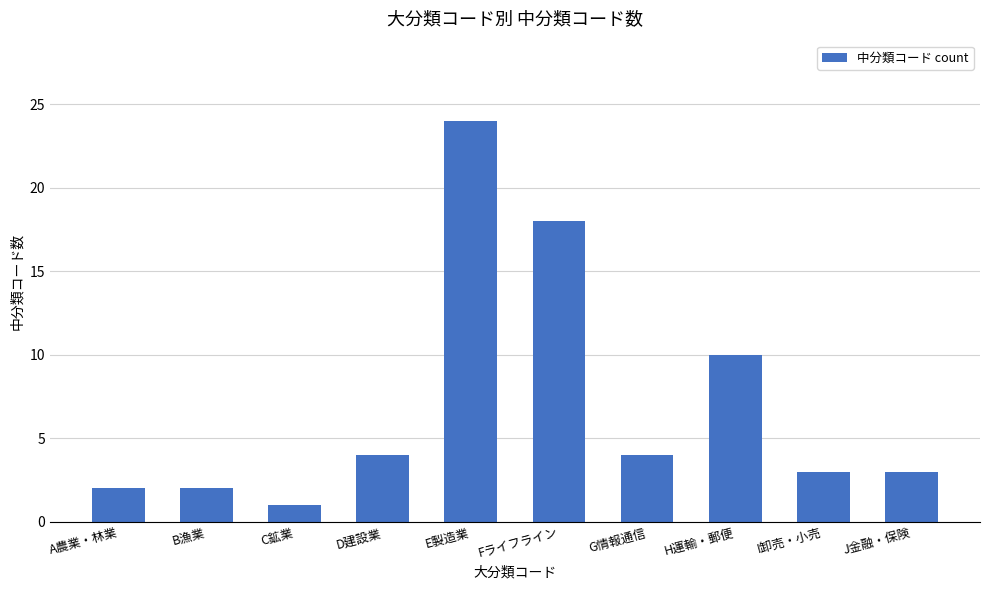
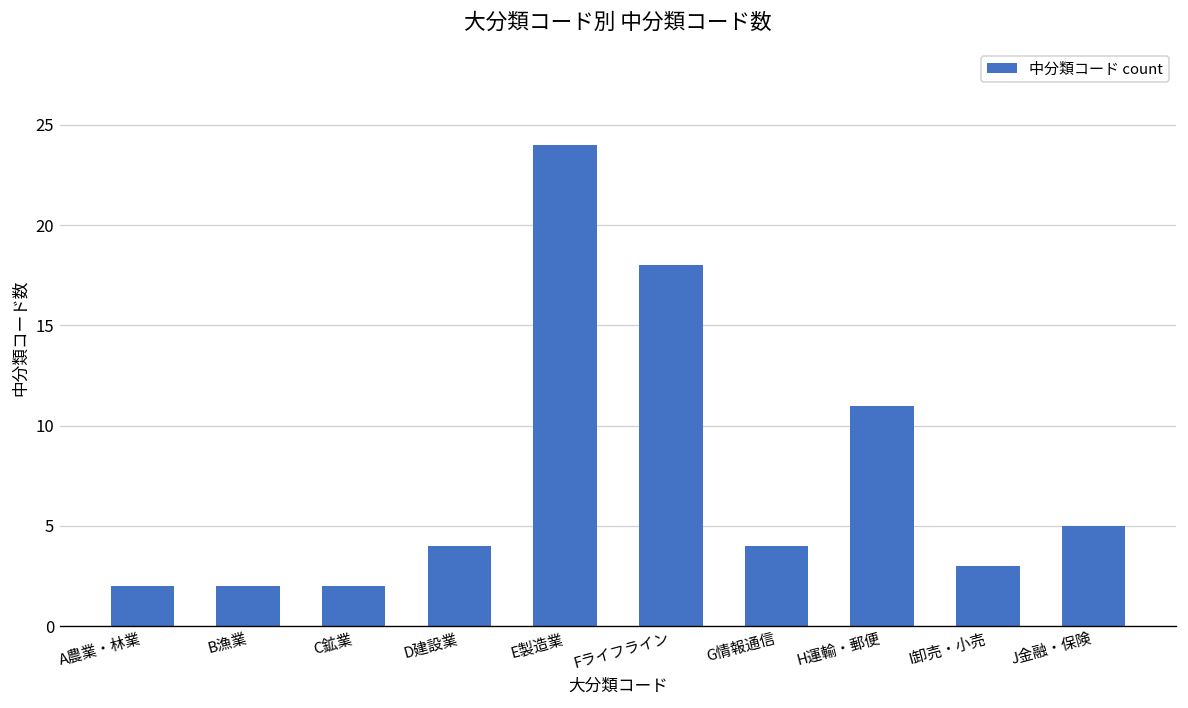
C鉱業: 1 -> 2
H運輸・郵便: 10 -> 11
J金融・保険: 3 -> 5
